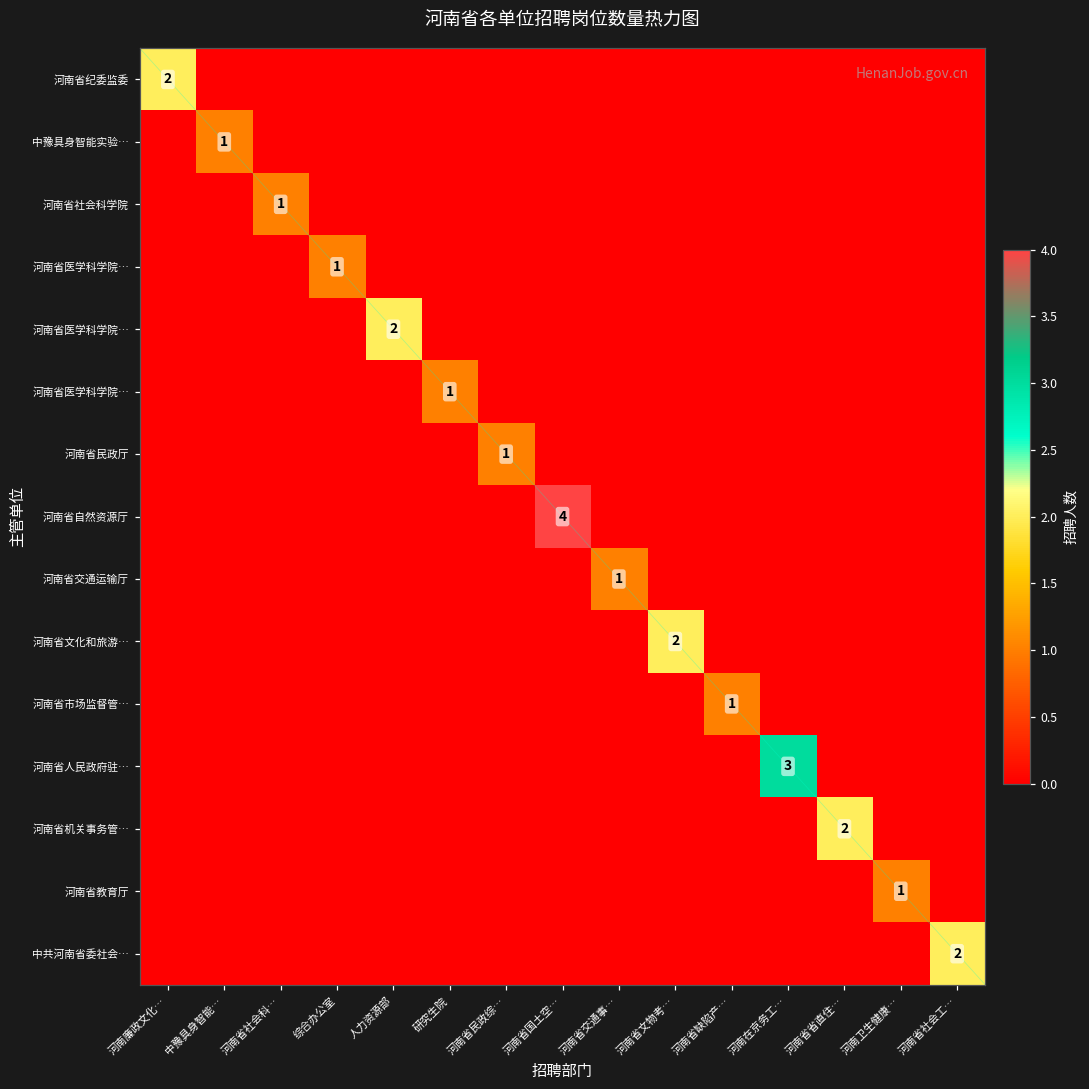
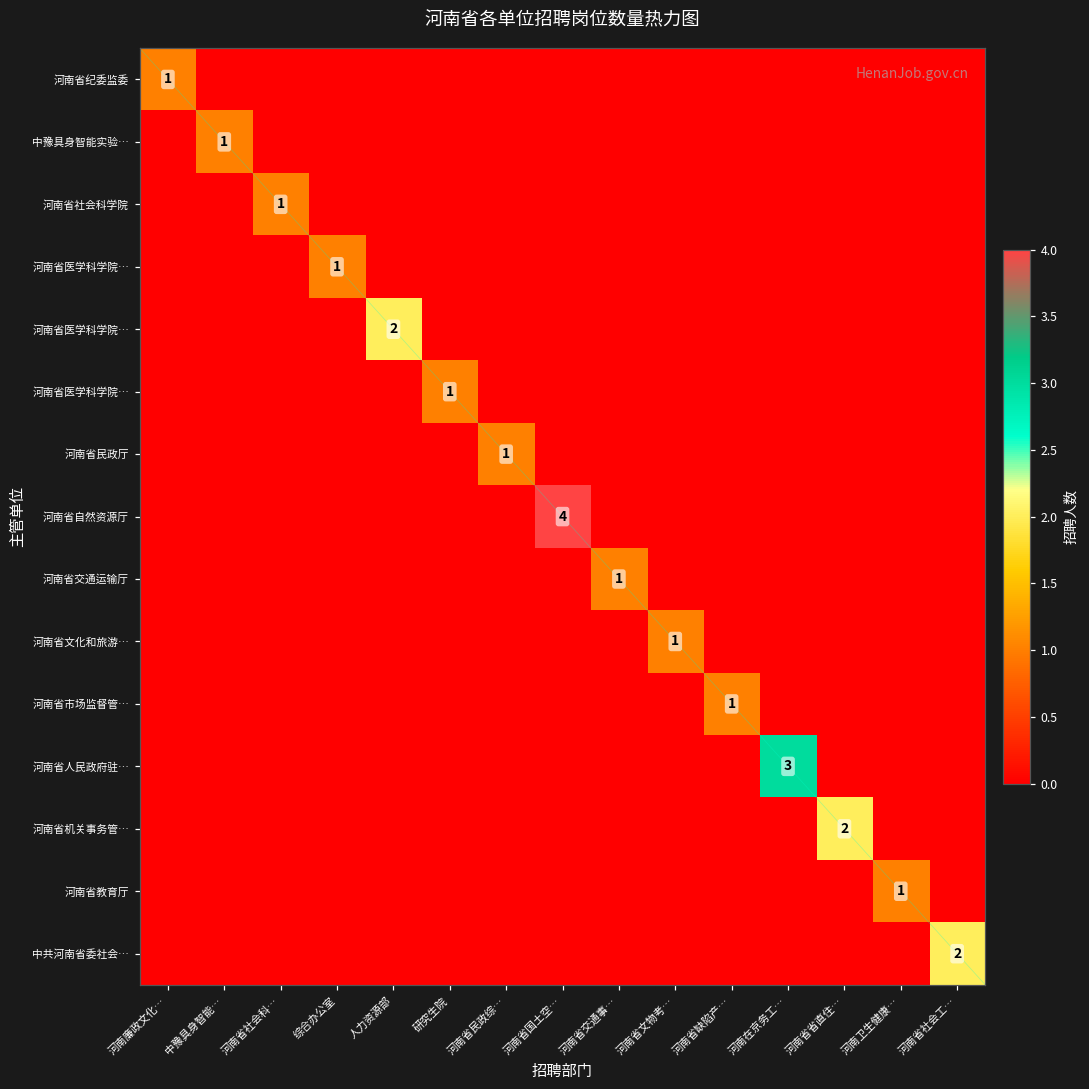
河南省纪委监委, 河南廉政文化…: 2 -> 1
河南省文化和旅游…, 河南省文物考…: 2 -> 1
